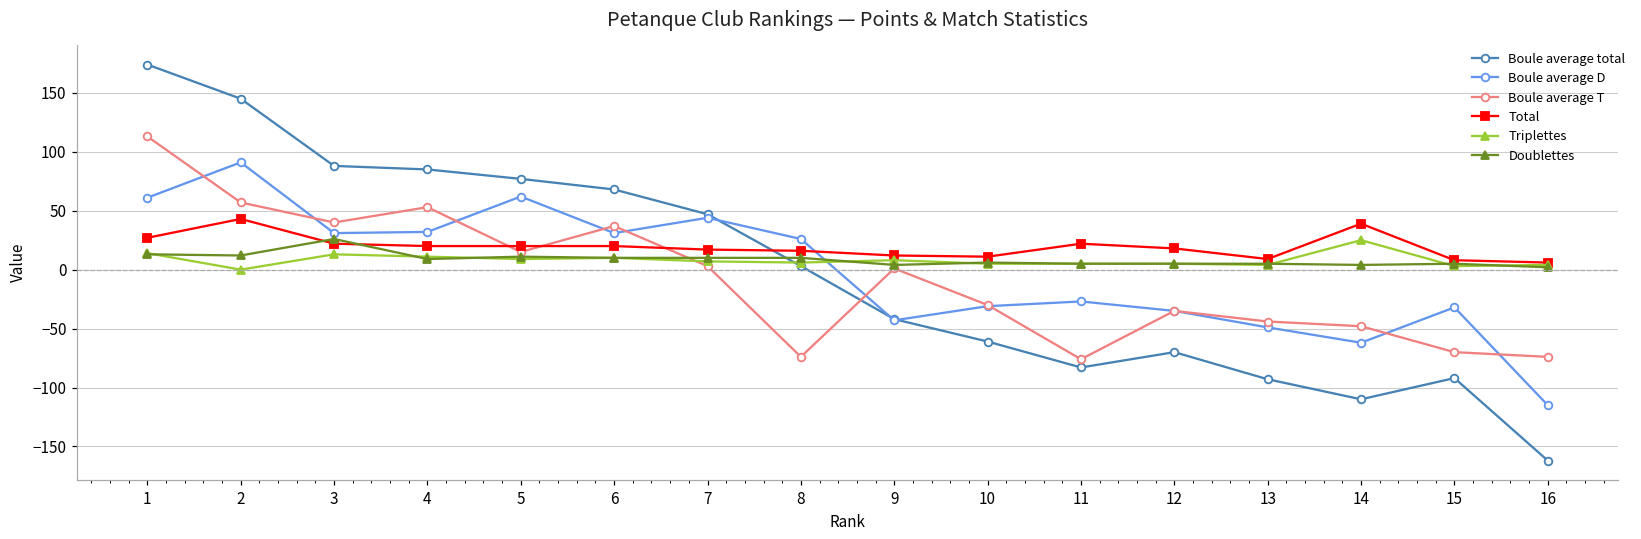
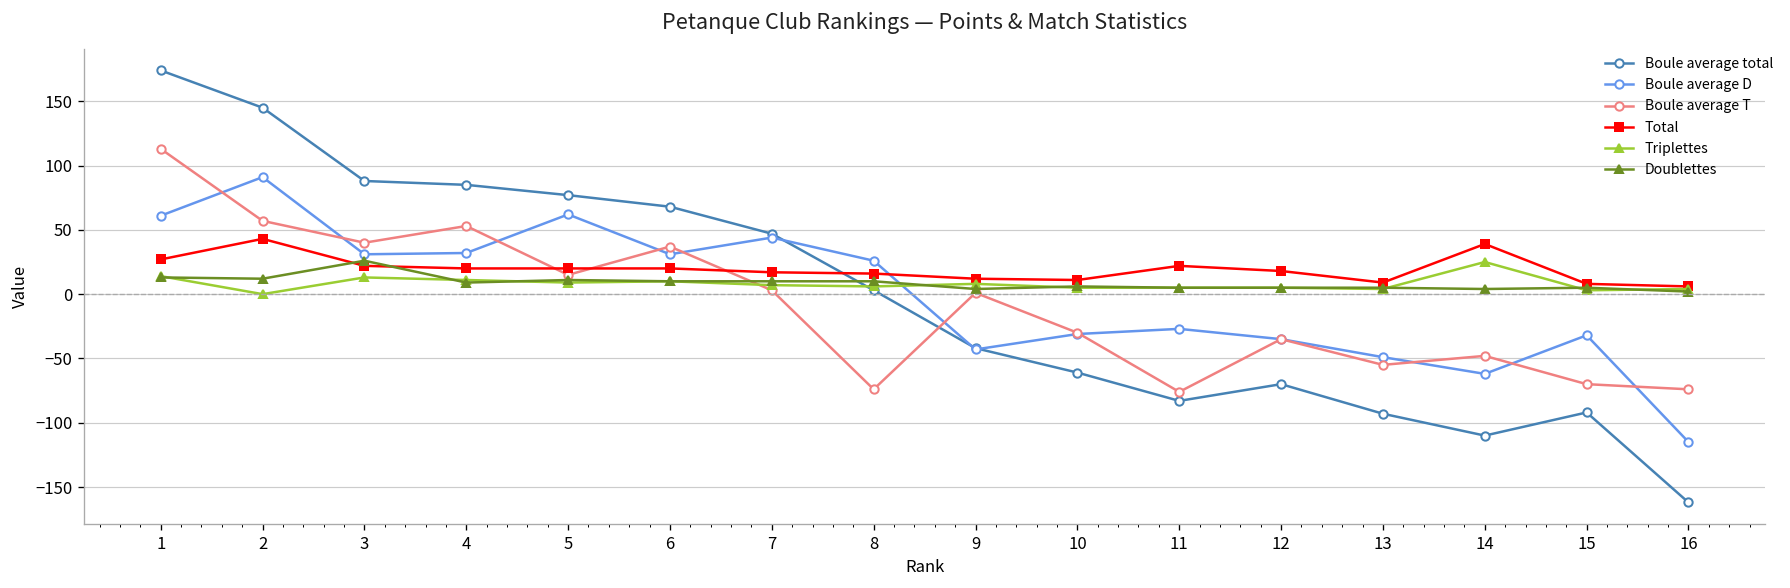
Boule average T, 13: -44 -> -55
